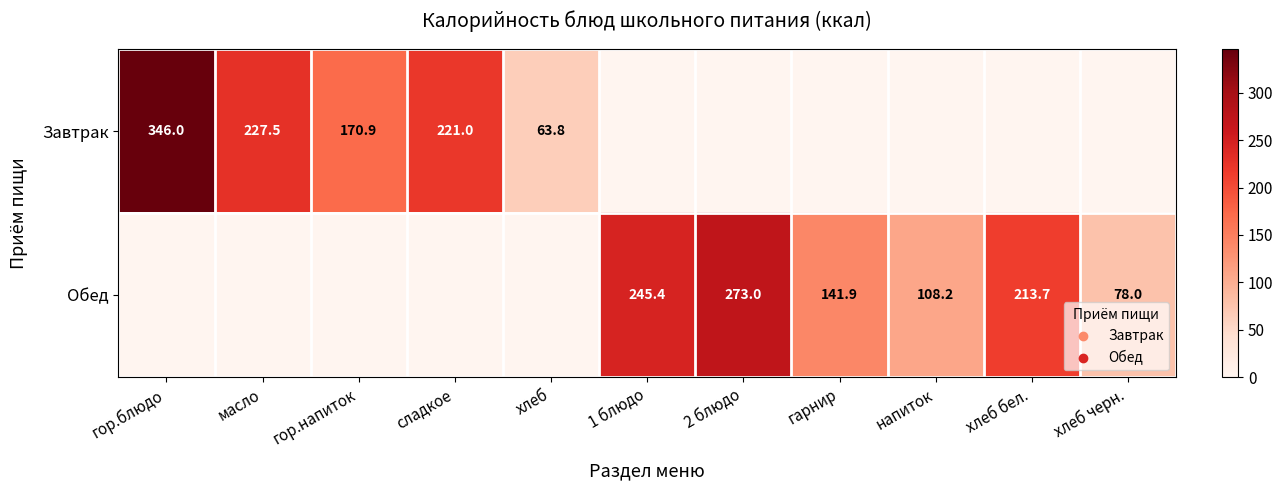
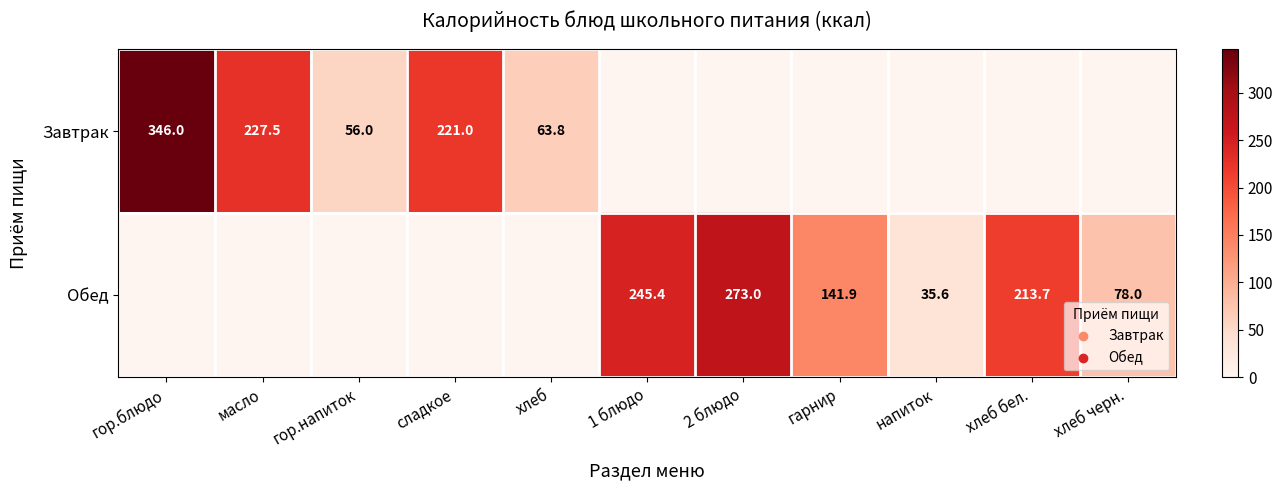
Завтрак, гор.напиток: 170.9 -> 56.0
Обед, напиток: 108.2 -> 35.6
